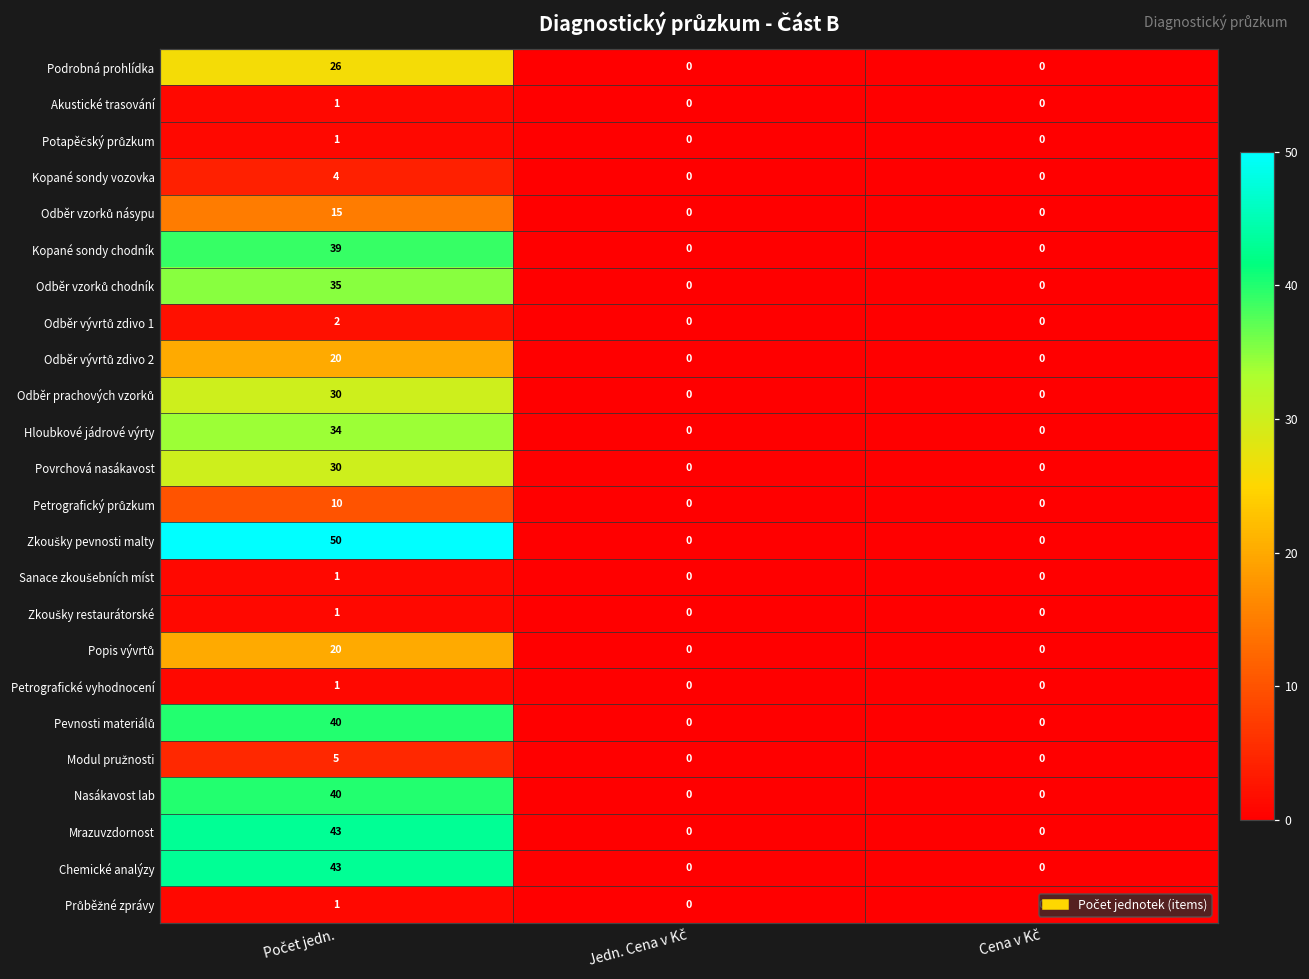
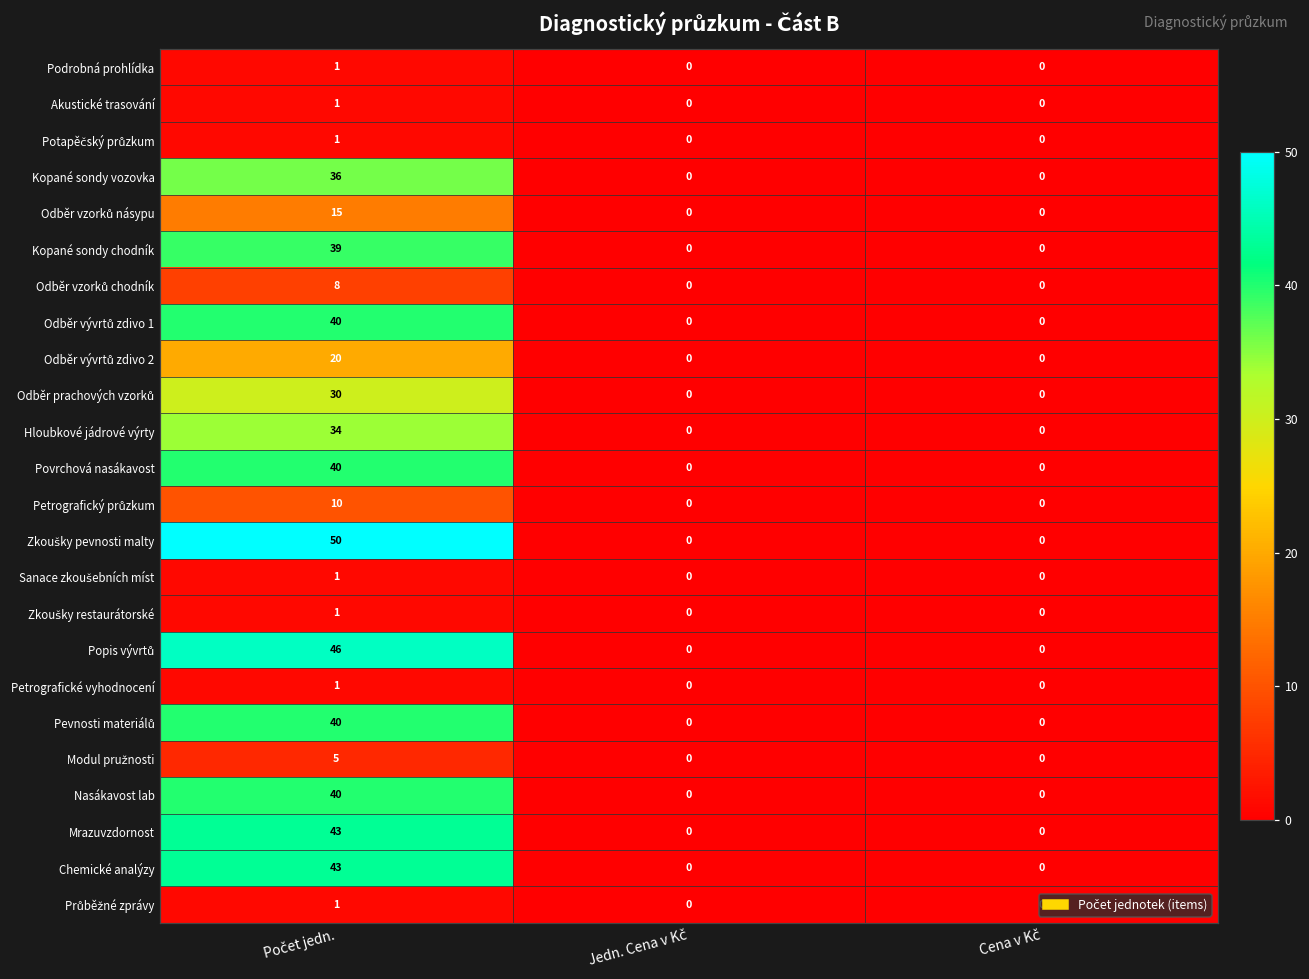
Podrobná prohlídka, Počet jedn.: 26 -> 1
Kopané sondy vozovka, Počet jedn.: 4 -> 36
Odběr vzorků chodník, Počet jedn.: 35 -> 8
Odběr vývrtů zdivo 1, Počet jedn.: 2 -> 40
Povrchová nasákavost, Počet jedn.: 30 -> 40
Popis vývrtů, Počet jedn.: 20 -> 46
